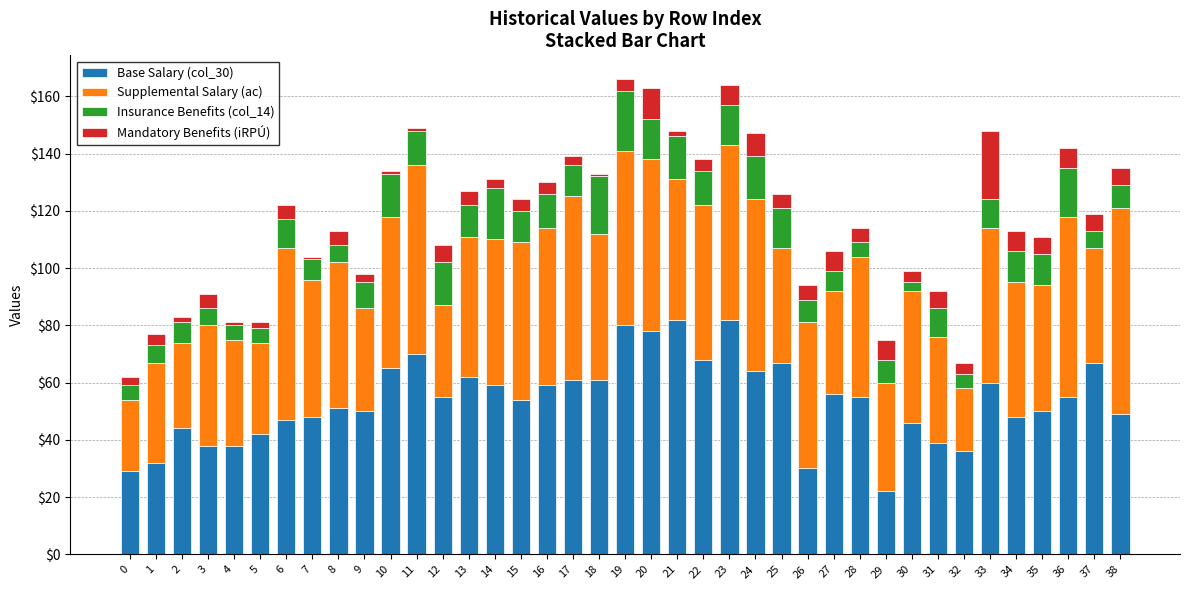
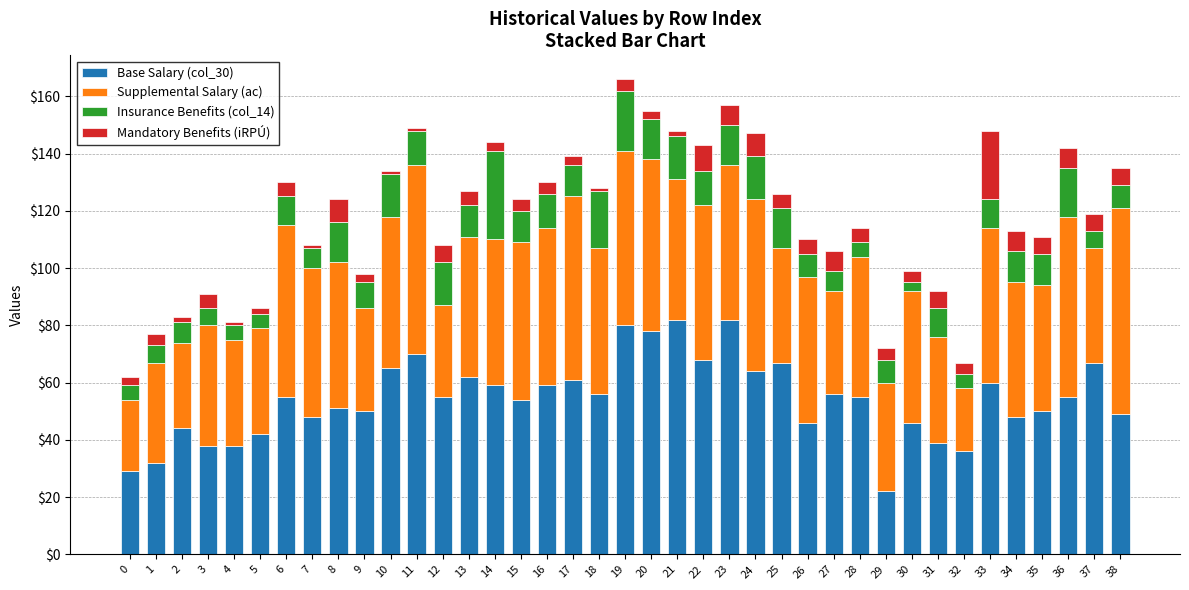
Supplemental Salary (ac), 5: $32 -> $37
Base Salary (col_30), 6: $47 -> $55
Supplemental Salary (ac), 7: $48 -> $52
Insurance Benefits (col_14), 8: $6 -> $14
Mandatory Benefits (iRPÚ), 8: $5 -> $8
Insurance Benefits (col_14), 14: $18 -> $31
Base Salary (col_30), 18: $61 -> $56
Mandatory Benefits (iRPÚ), 20: $11 -> $3
Mandatory Benefits (iRPÚ), 22: $4 -> $9
Supplemental Salary (ac), 23: $61 -> $54
Base Salary (col_30), 26: $30 -> $46
Mandatory Benefits (iRPÚ), 29: $7 -> $4
